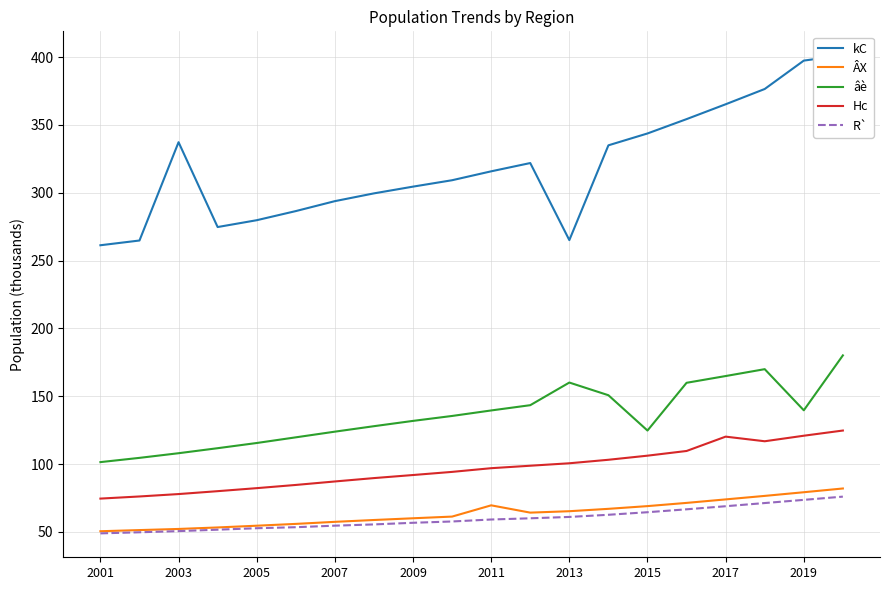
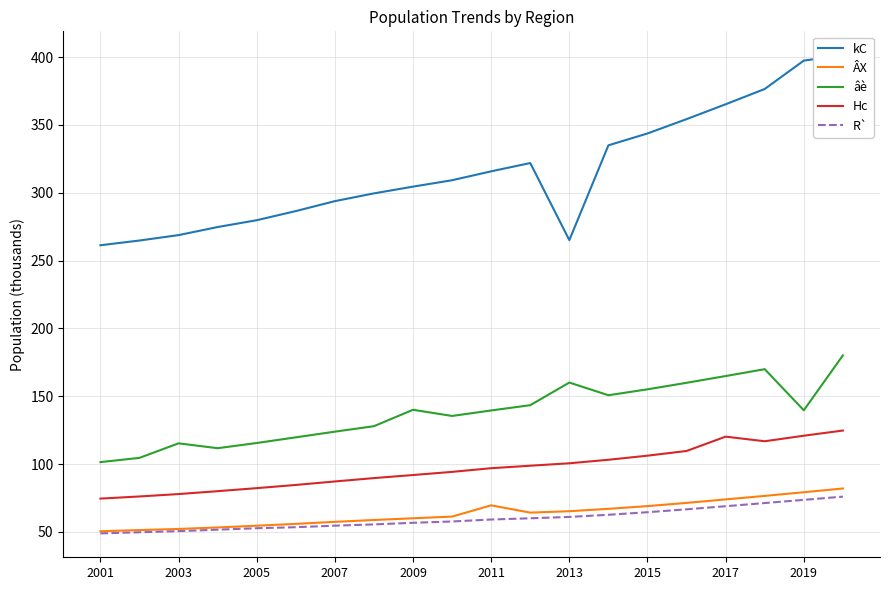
kC, 2003: 337 -> 269
âè, 2003: 108 -> 115
âè, 2009: 132 -> 140
âè, 2015: 125 -> 155
